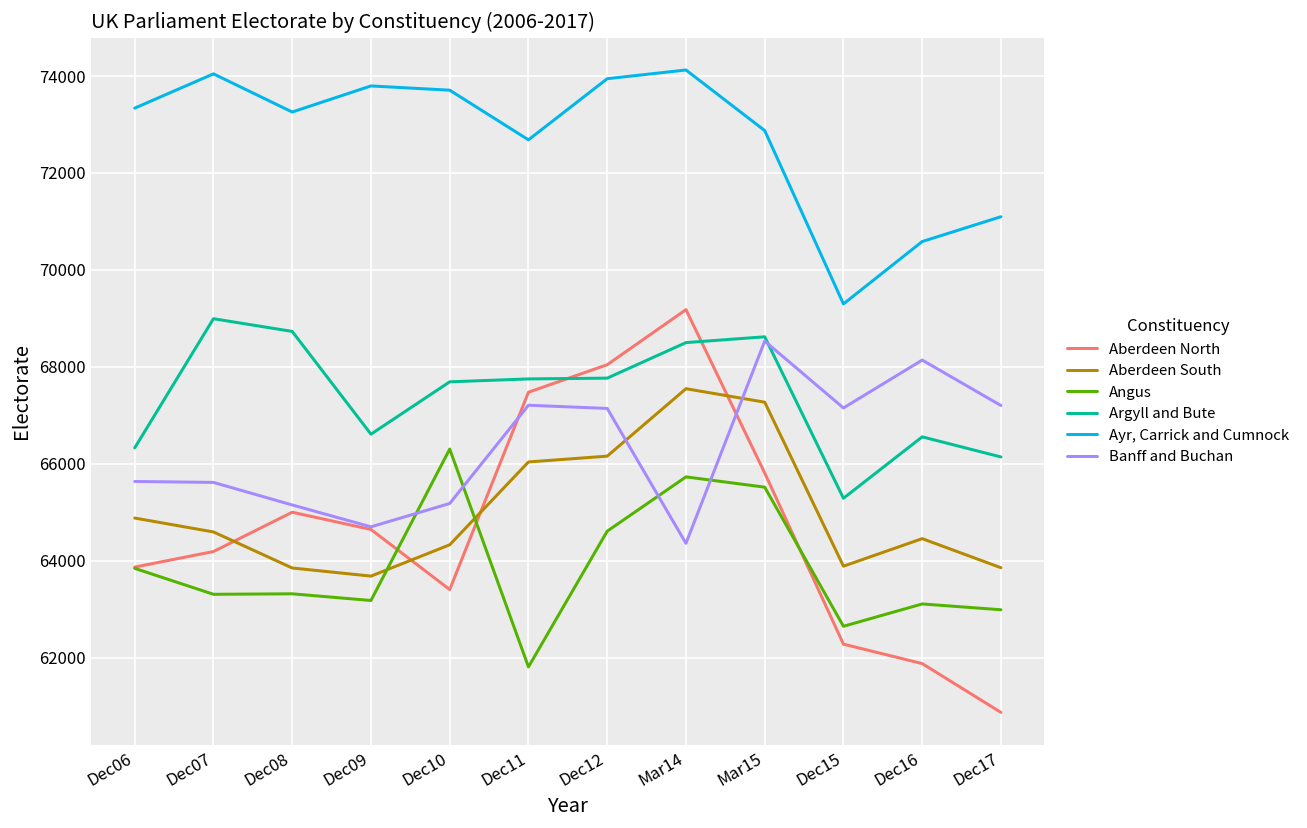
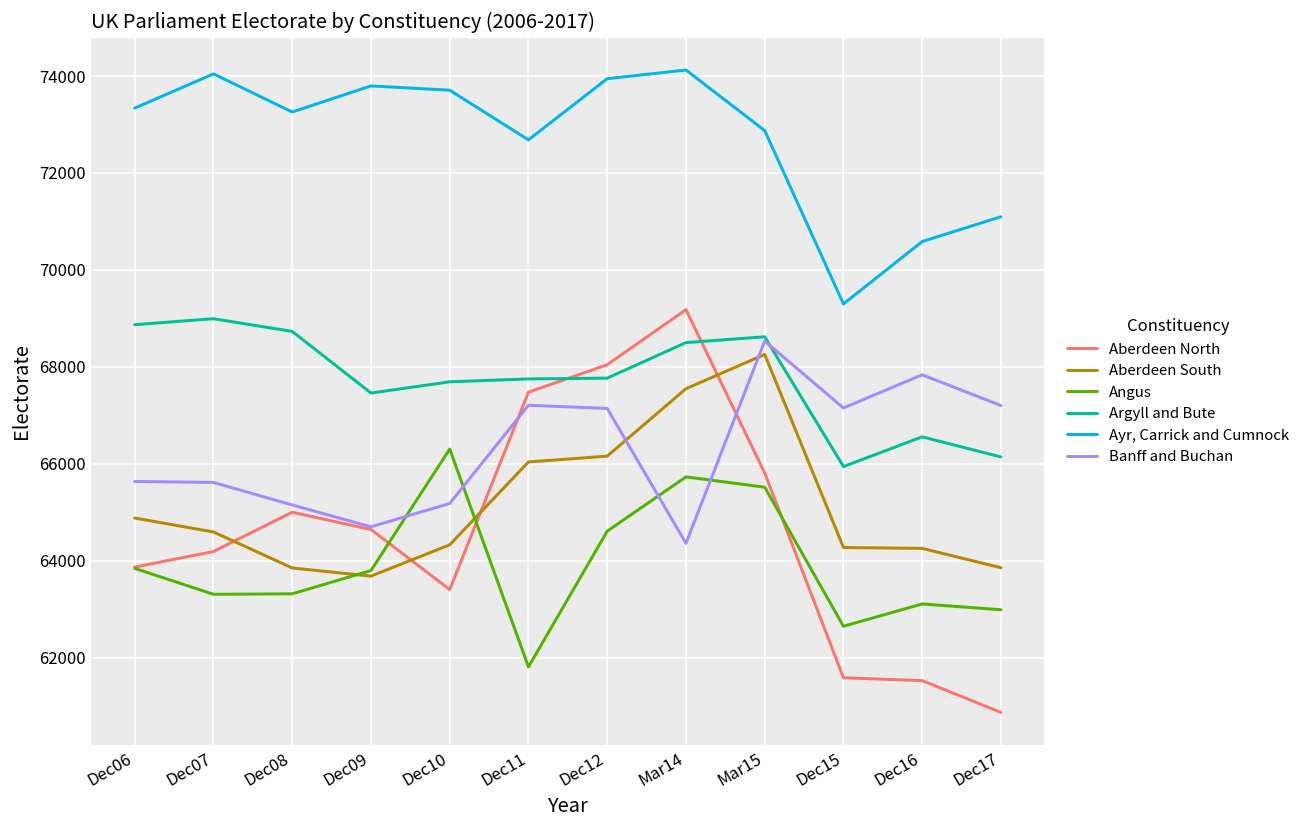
Argyll and Bute, Dec06: 66300 -> 68900
Angus, Dec09: 63200 -> 63800
Argyll and Bute, Dec09: 66600 -> 67500
Aberdeen South, Mar15: 67300 -> 68300
Aberdeen North, Dec15: 62300 -> 61600
Aberdeen South, Dec15: 63900 -> 64300
Argyll and Bute, Dec15: 65300 -> 65900
Aberdeen North, Dec16: 61900 -> 61500
Aberdeen South, Dec16: 64500 -> 64300
Banff and Buchan, Dec16: 68100 -> 67800
